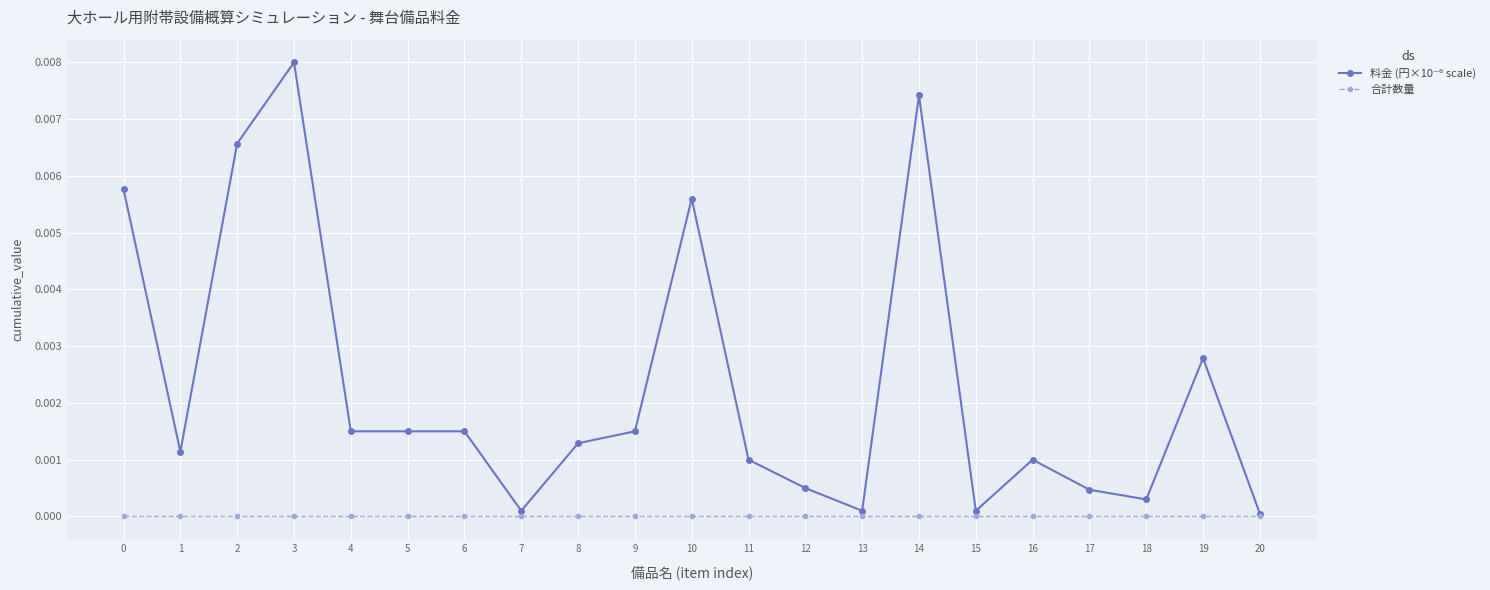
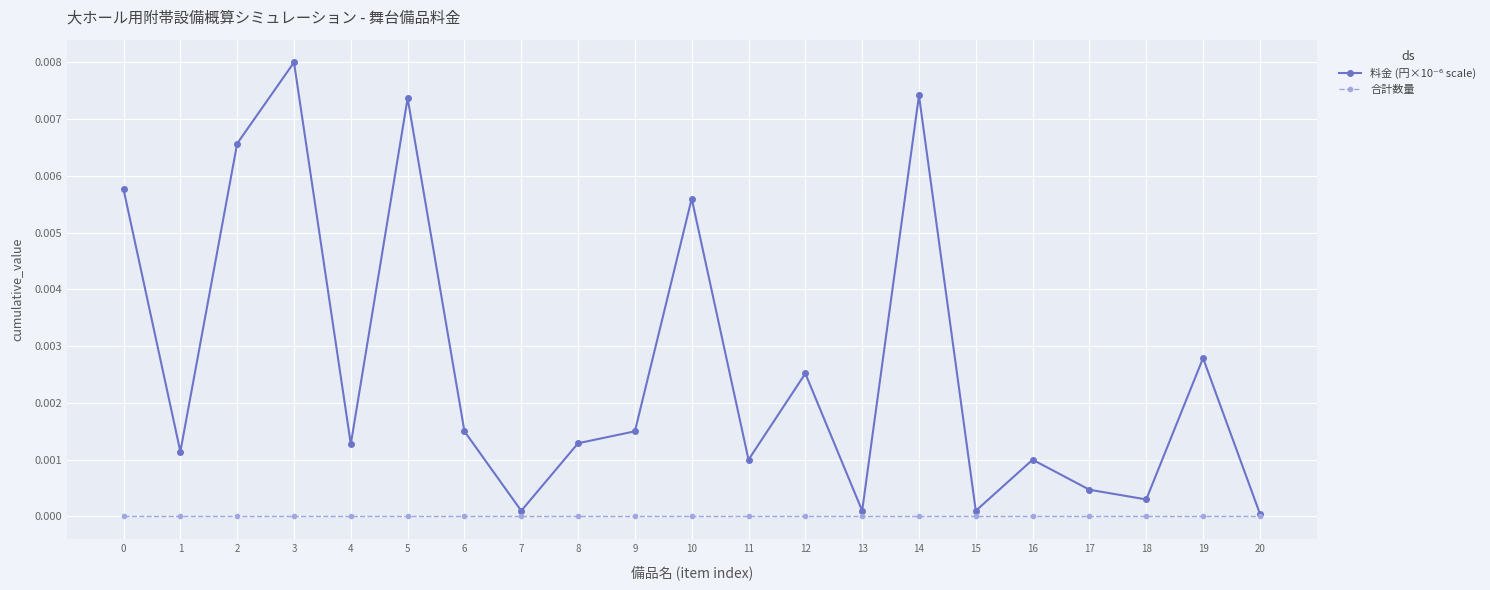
料金 (円×10⁻⁶ scale), 4: 0.0015 -> 0.0013
料金 (円×10⁻⁶ scale), 5: 0.0015 -> 0.0074
料金 (円×10⁻⁶ scale), 12: 0.0005 -> 0.0025
